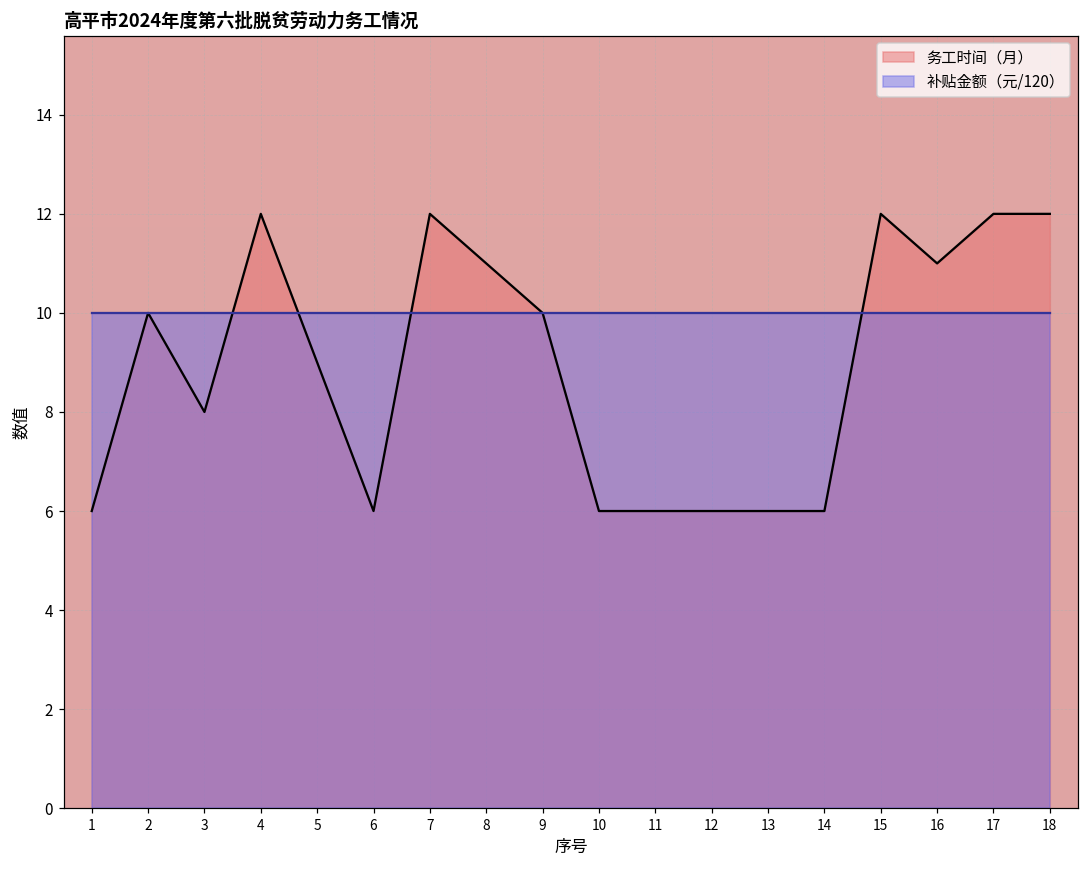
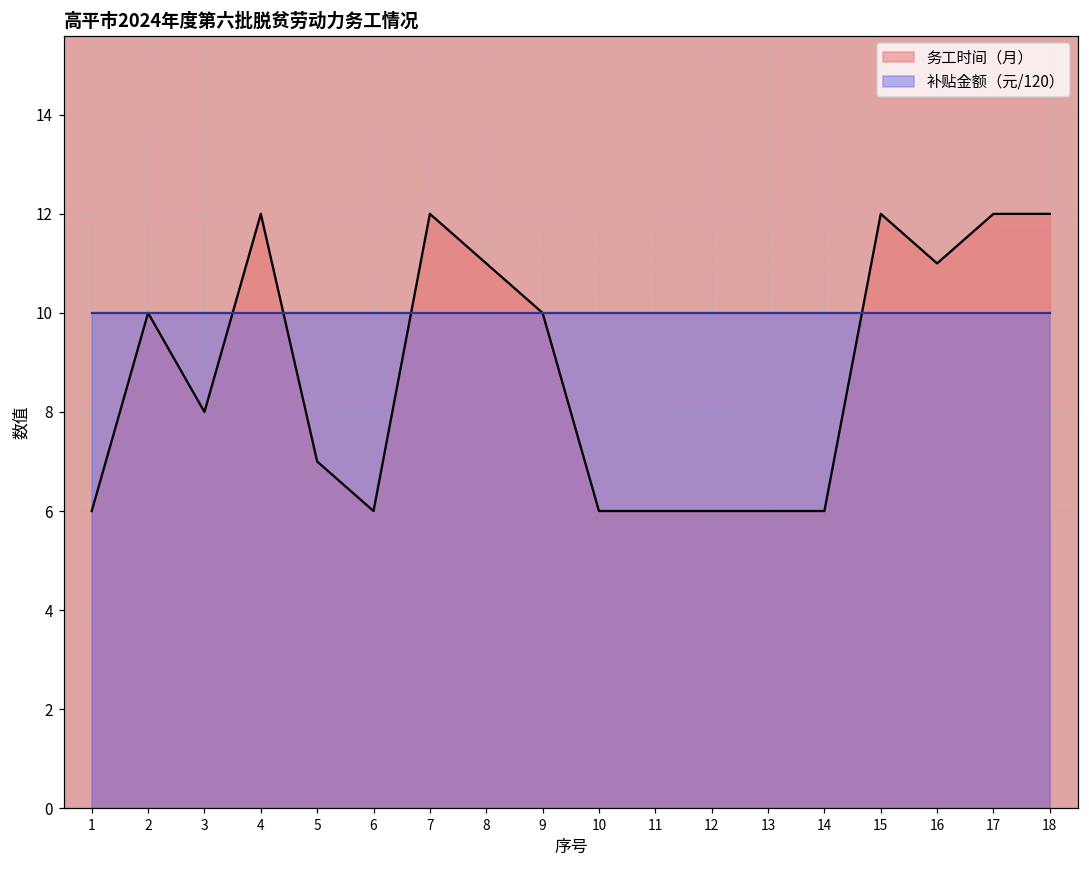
务工时间（月）, 5: 9 -> 7
